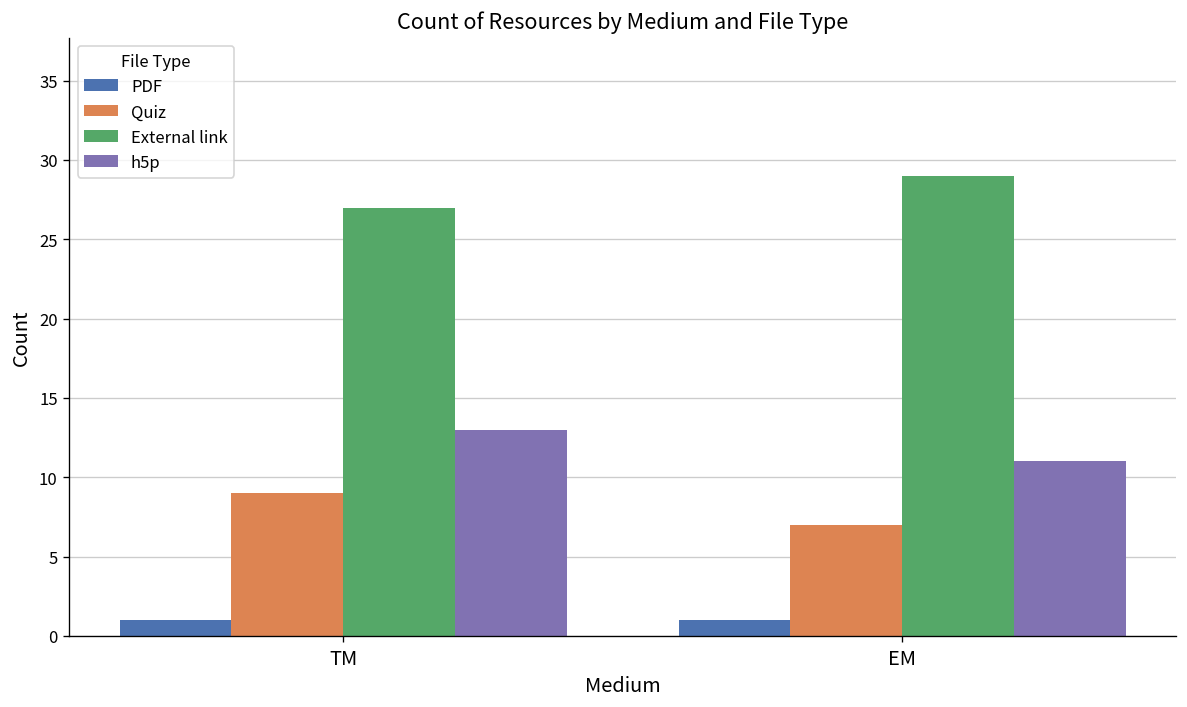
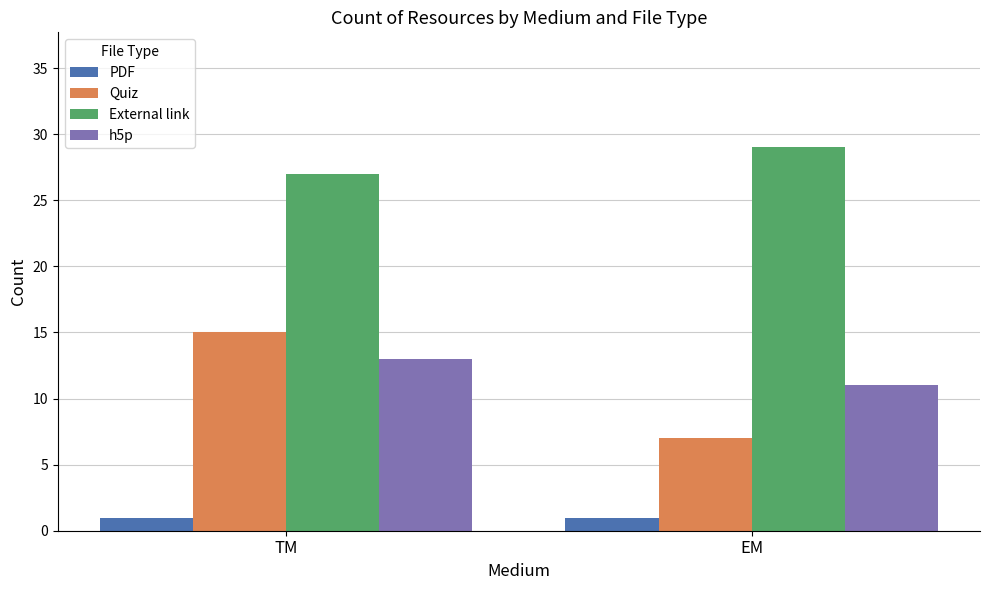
Quiz, TM: 9 -> 15
